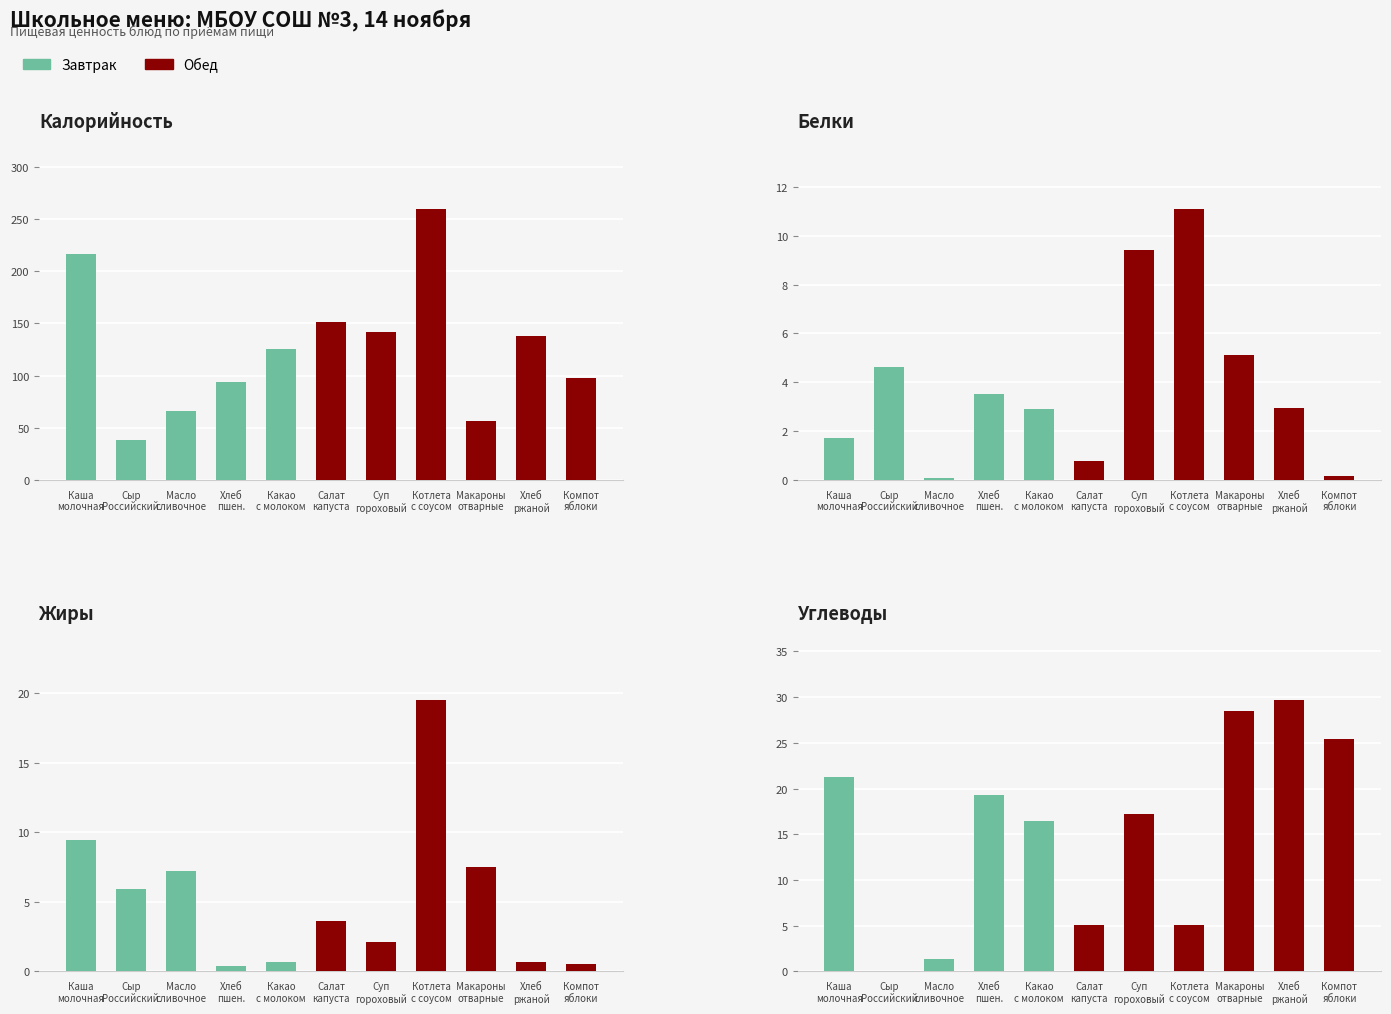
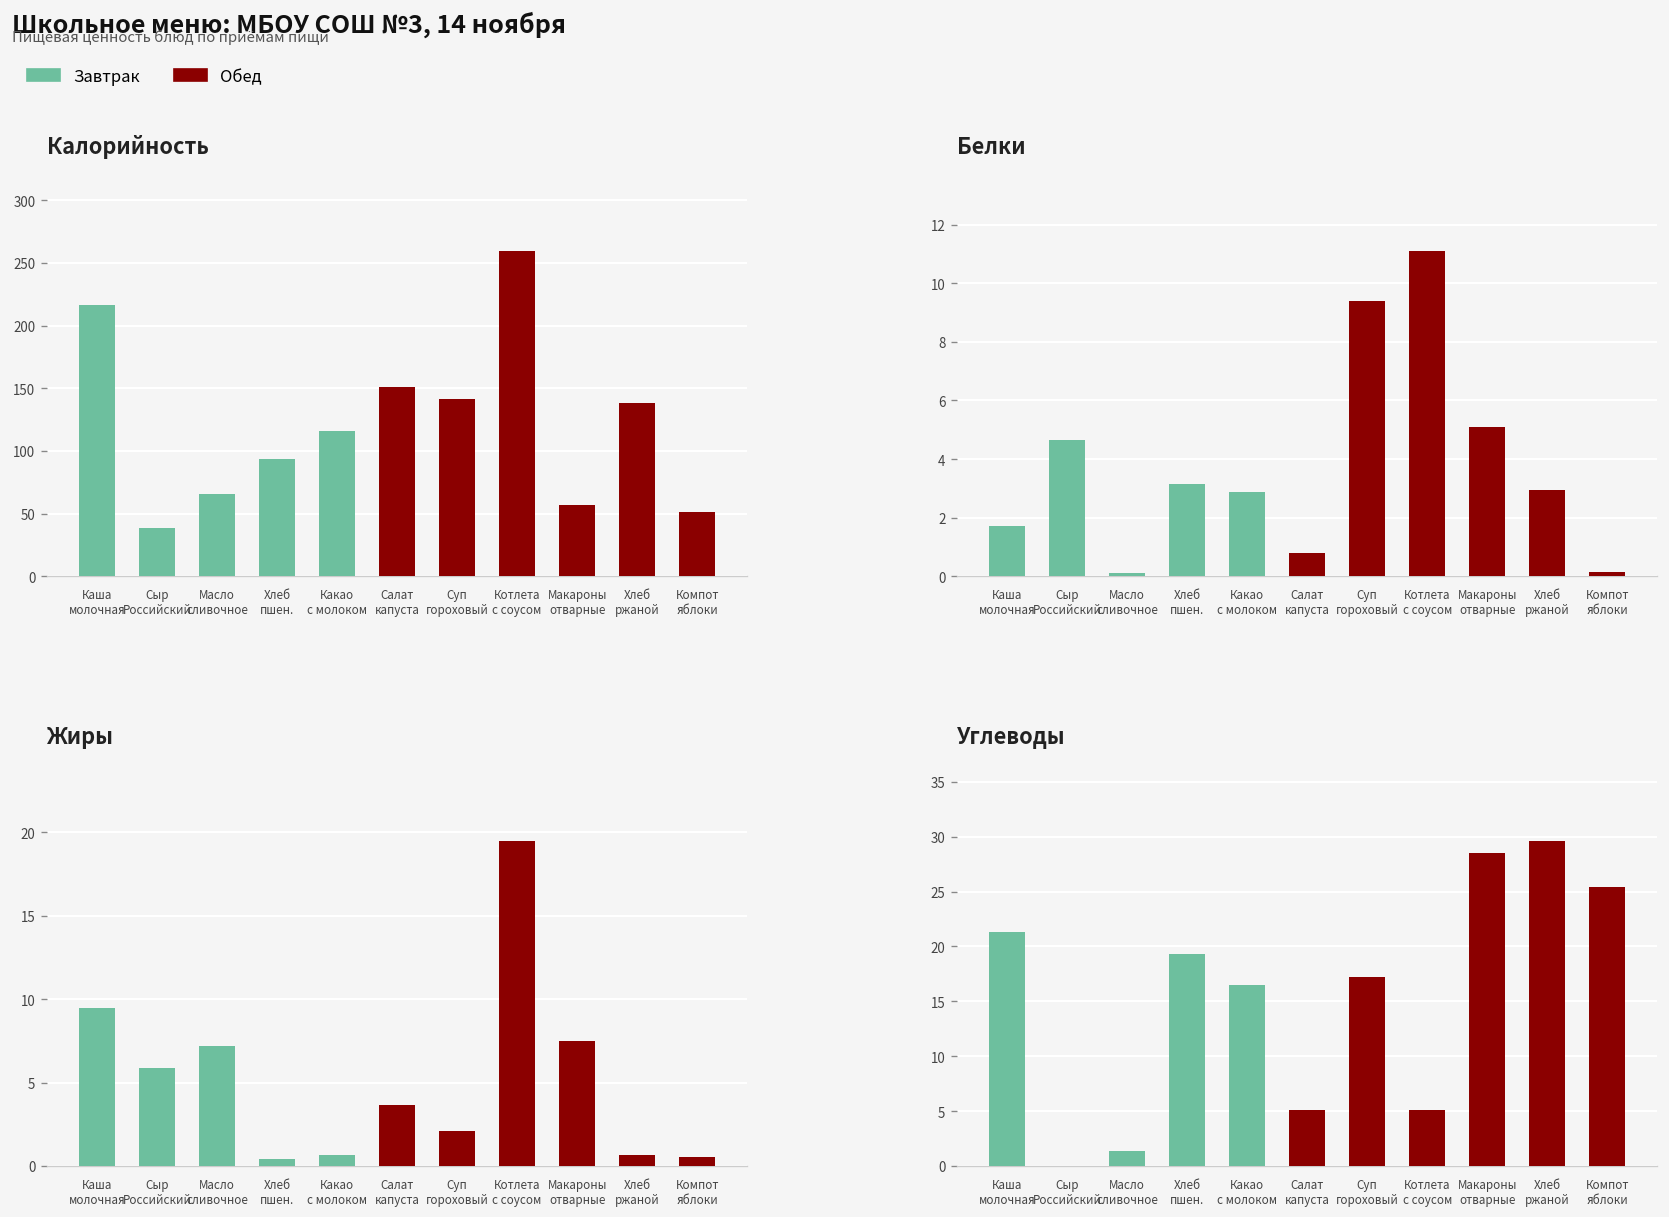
Калорийность, Завтрак, Какао с молоком: 125 -> 116
Калорийность, Обед, Компот яблоки: 98 -> 51
Белки, Завтрак, Хлеб пшен.: 3.5 -> 3.2
